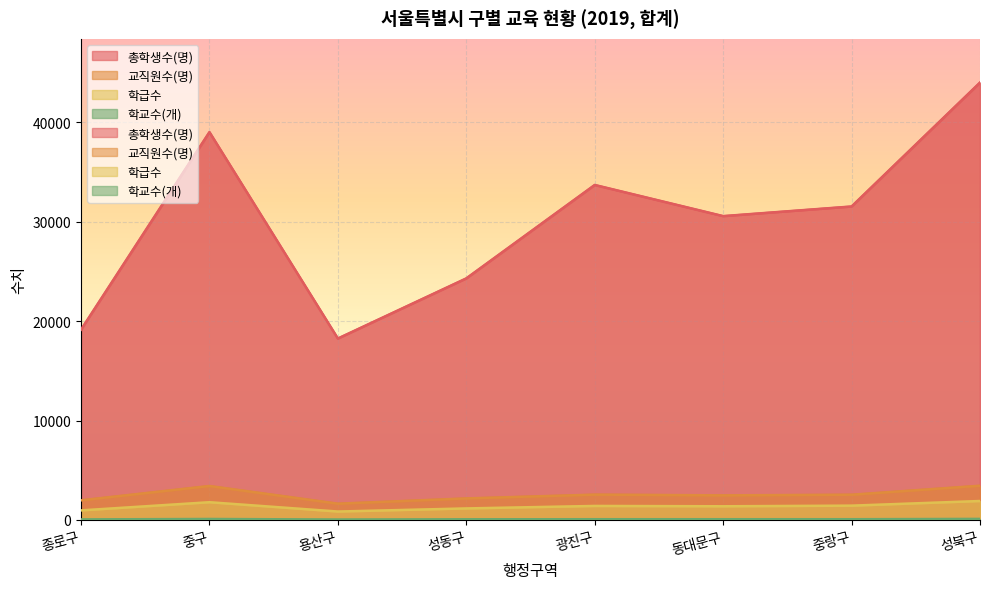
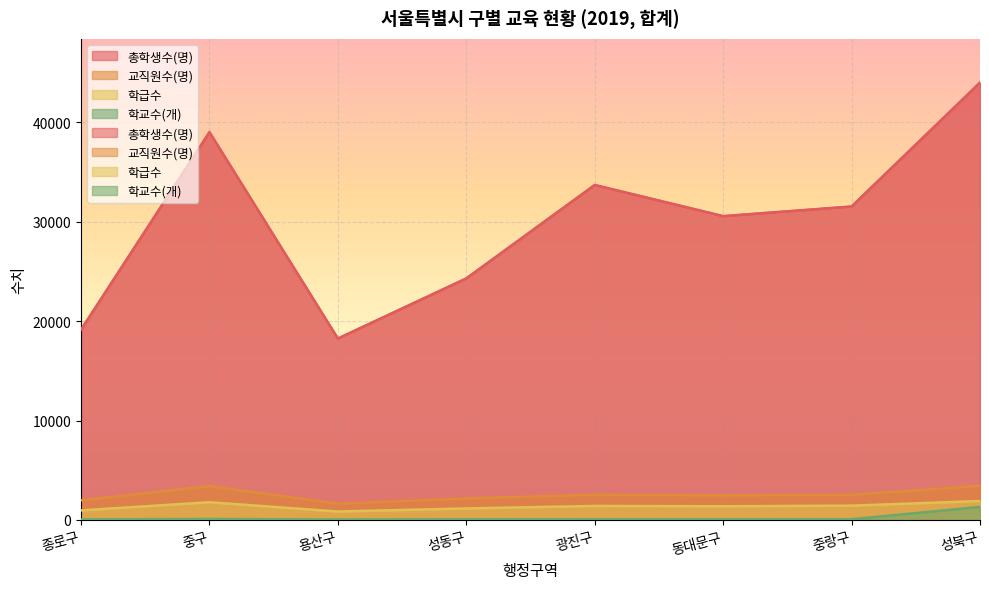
학교수(개), 성북구: 0 -> 1000
